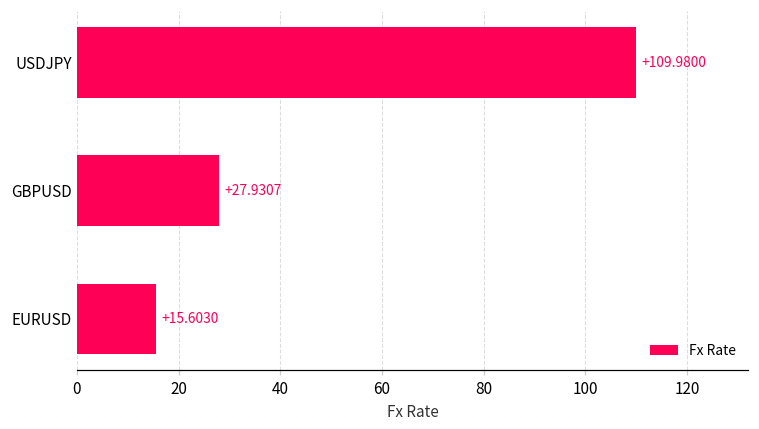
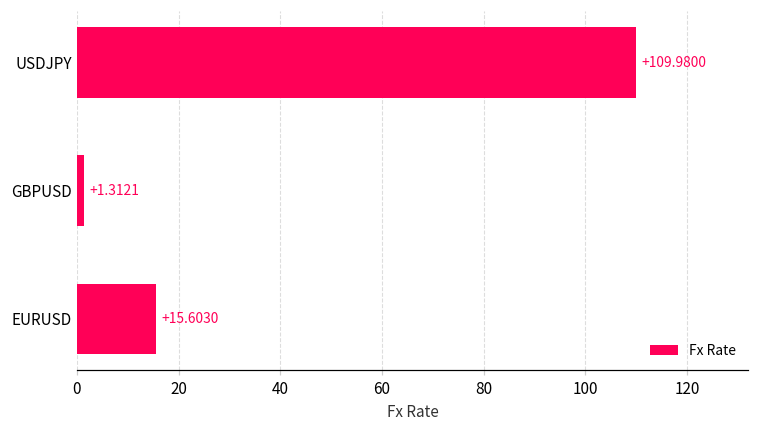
GBPUSD: +27.9307 -> +1.3121
